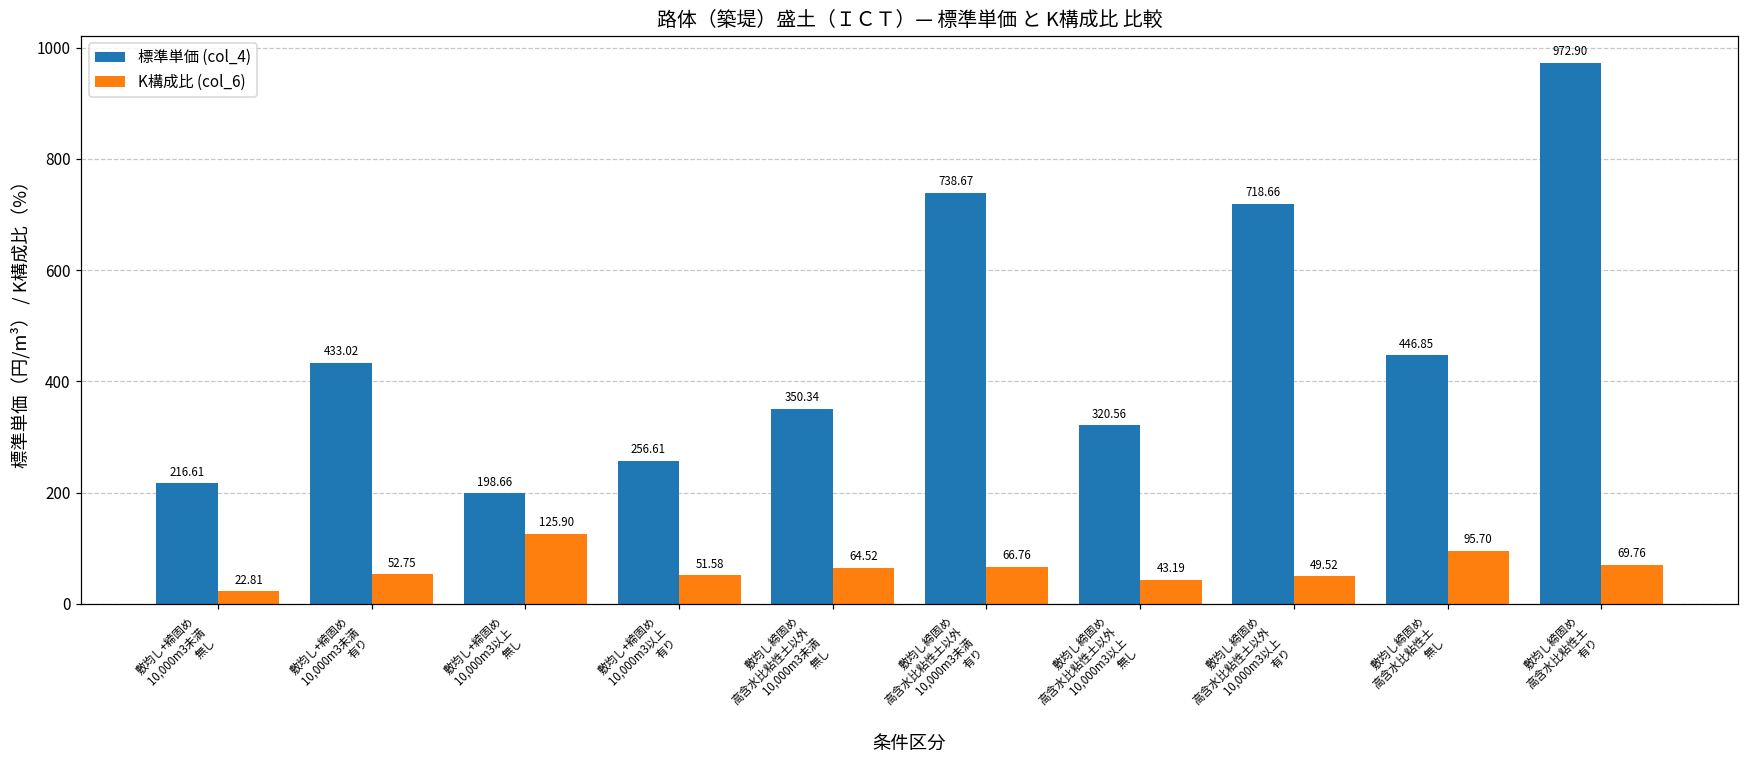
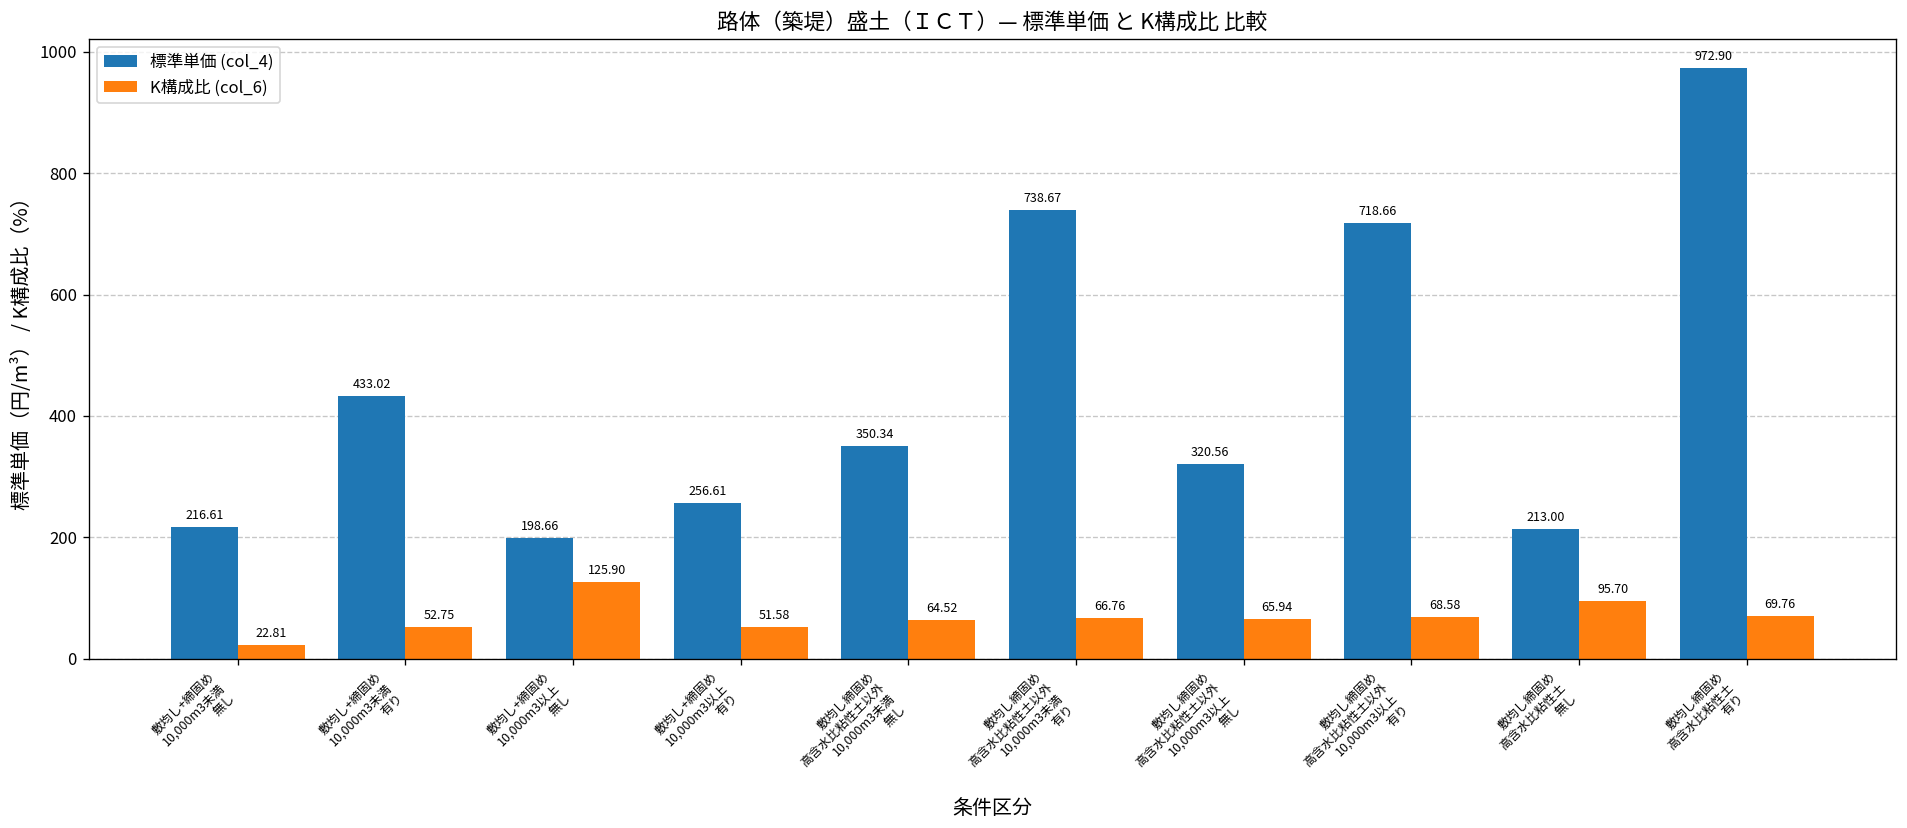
K構成比 (col_6), 敷均し締固め 高含水比粘性土以外 10,000m3以上 無し: 43.19 -> 65.94
K構成比 (col_6), 敷均し締固め 高含水比粘性土以外 10,000m3以上 有り: 49.52 -> 68.58
標準単価 (col_4), 敷均し締固め 高含水比粘性土 無し: 446.85 -> 213.00
